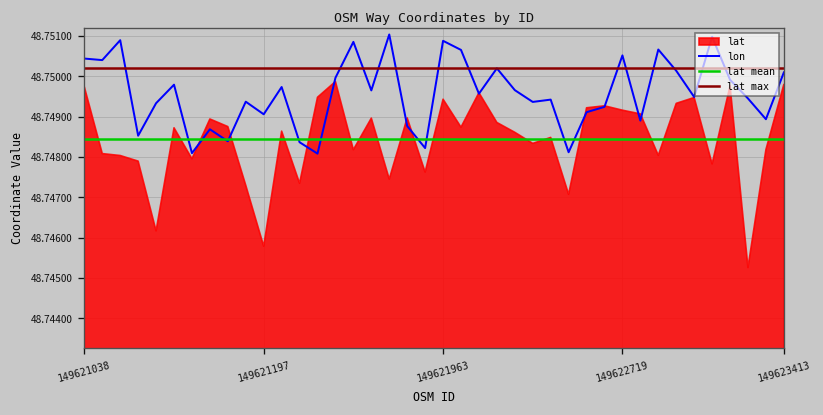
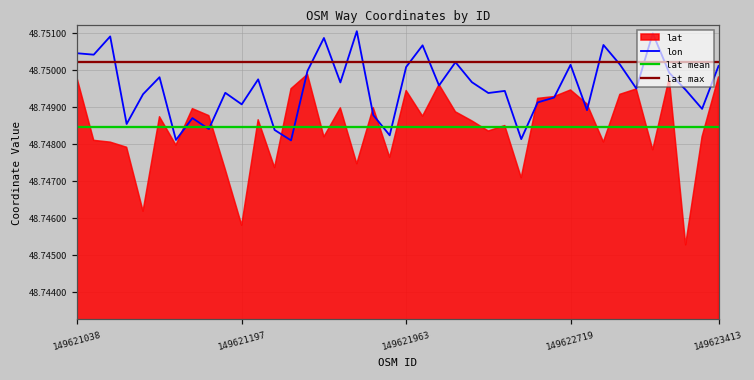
lon, 149621963: 48.7509 -> 48.7501
lon, 149622719: 48.7505 -> 48.7501
lat, 149622719: 48.7492 -> 48.7494
